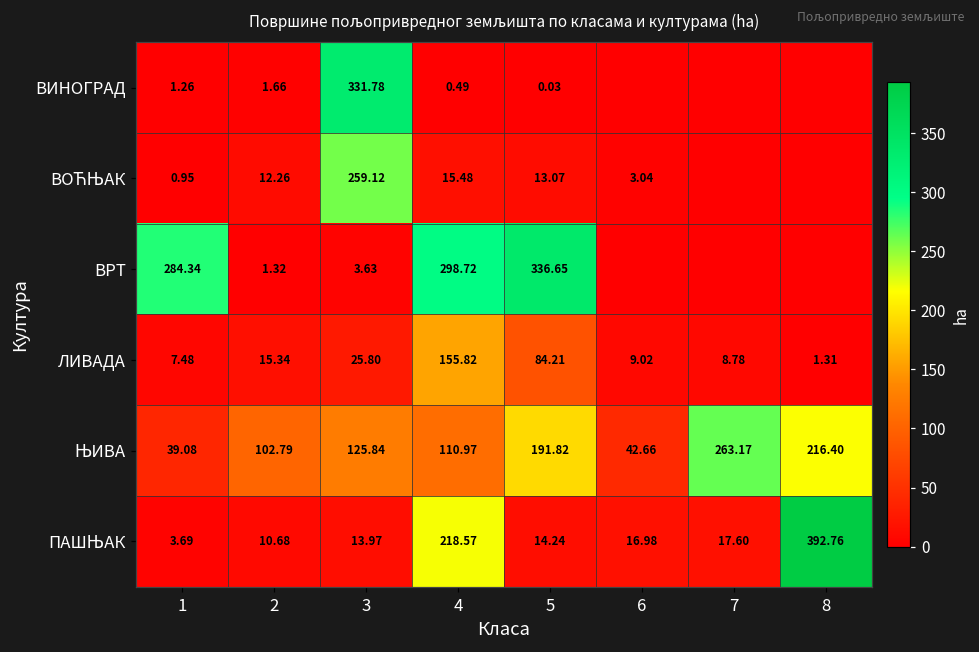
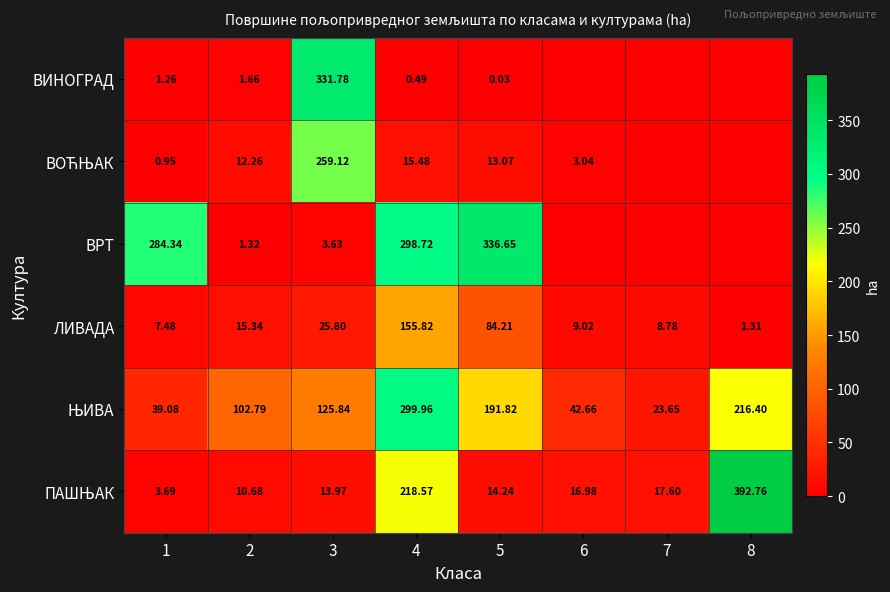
ЊИВА, 4: 110.97 -> 299.96
ЊИВА, 7: 263.17 -> 23.65
